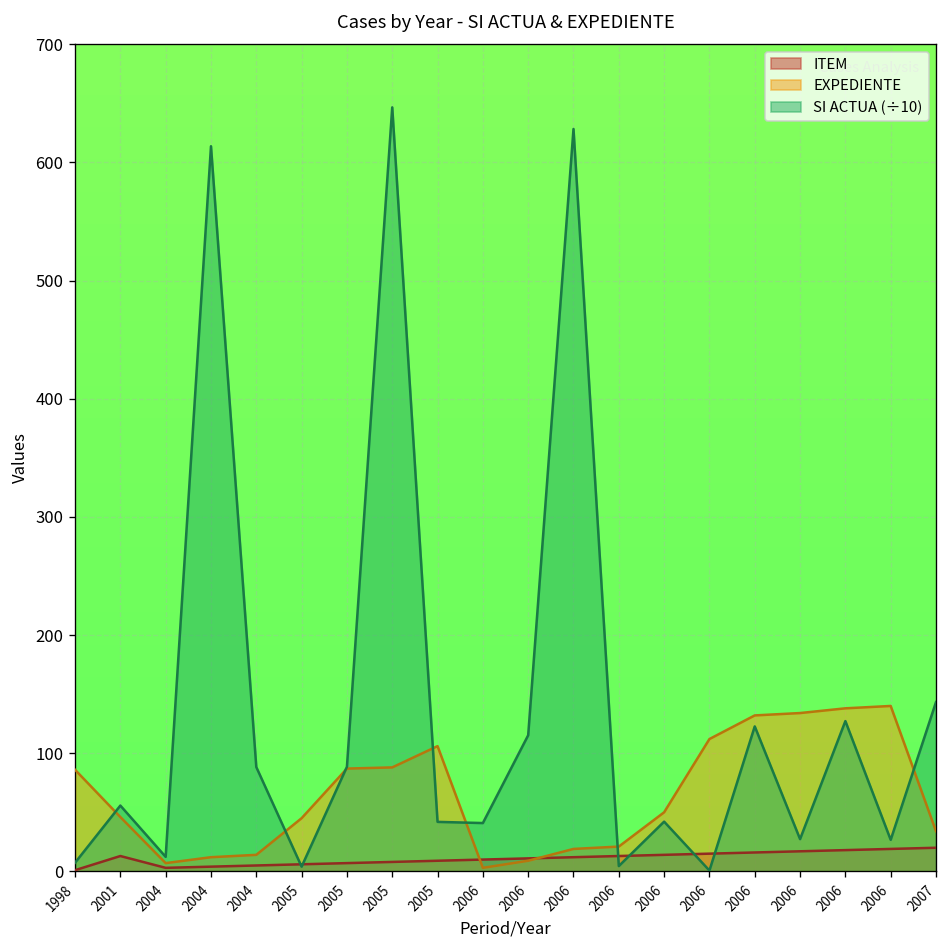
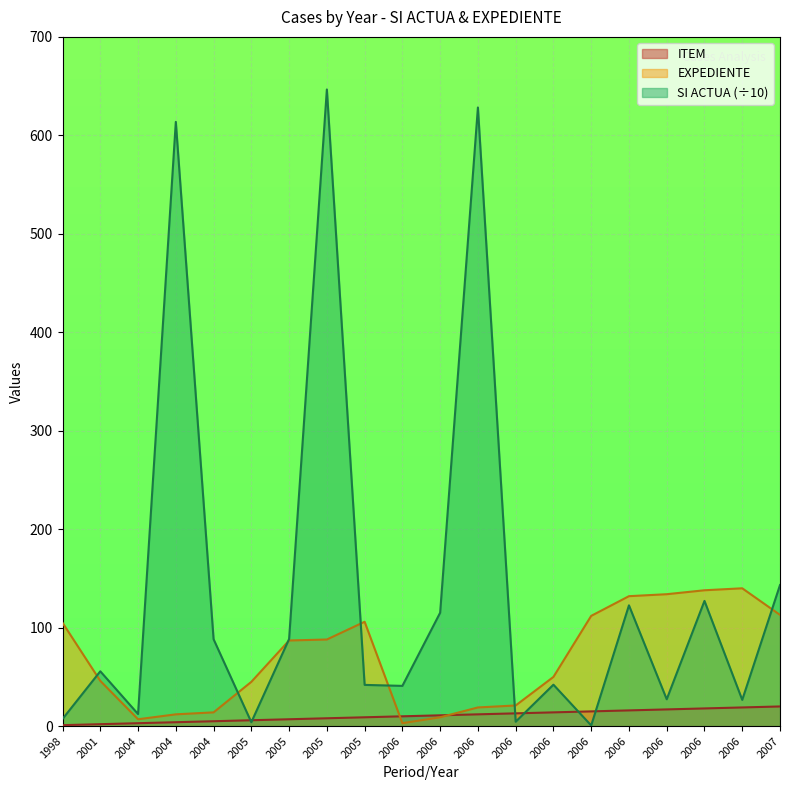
EXPEDIENTE, 1998: 90 -> 110
ITEM, 2001: 10 -> 0
EXPEDIENTE, 2007: 30 -> 110
